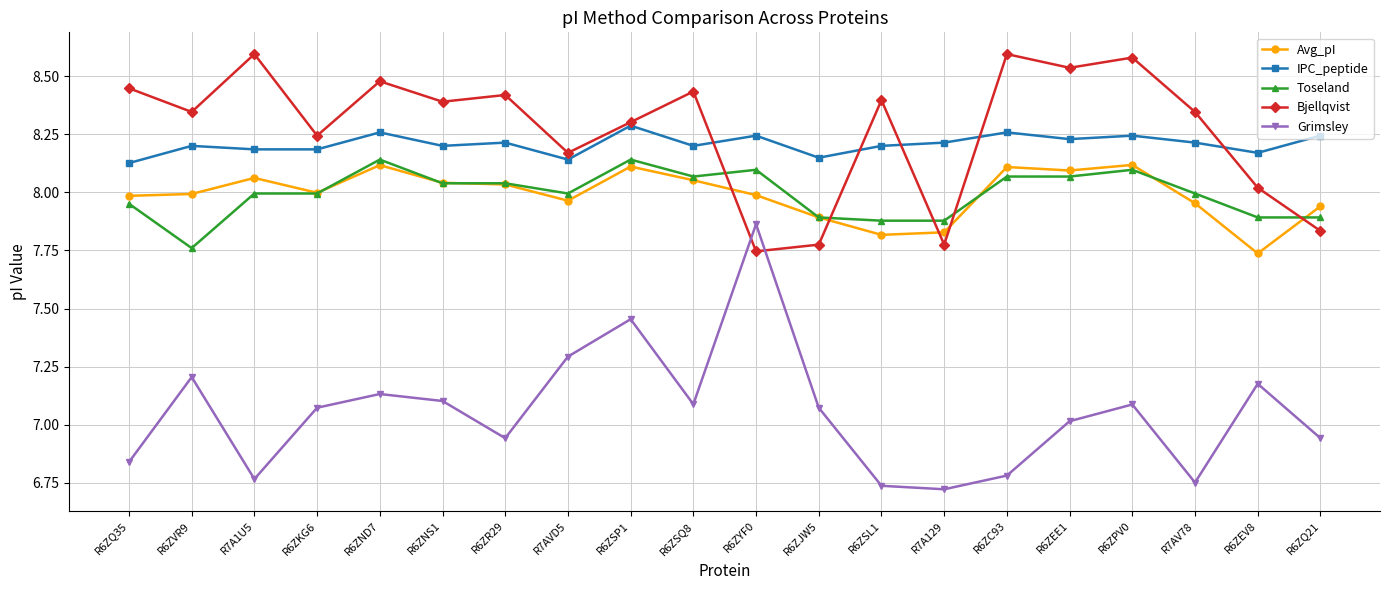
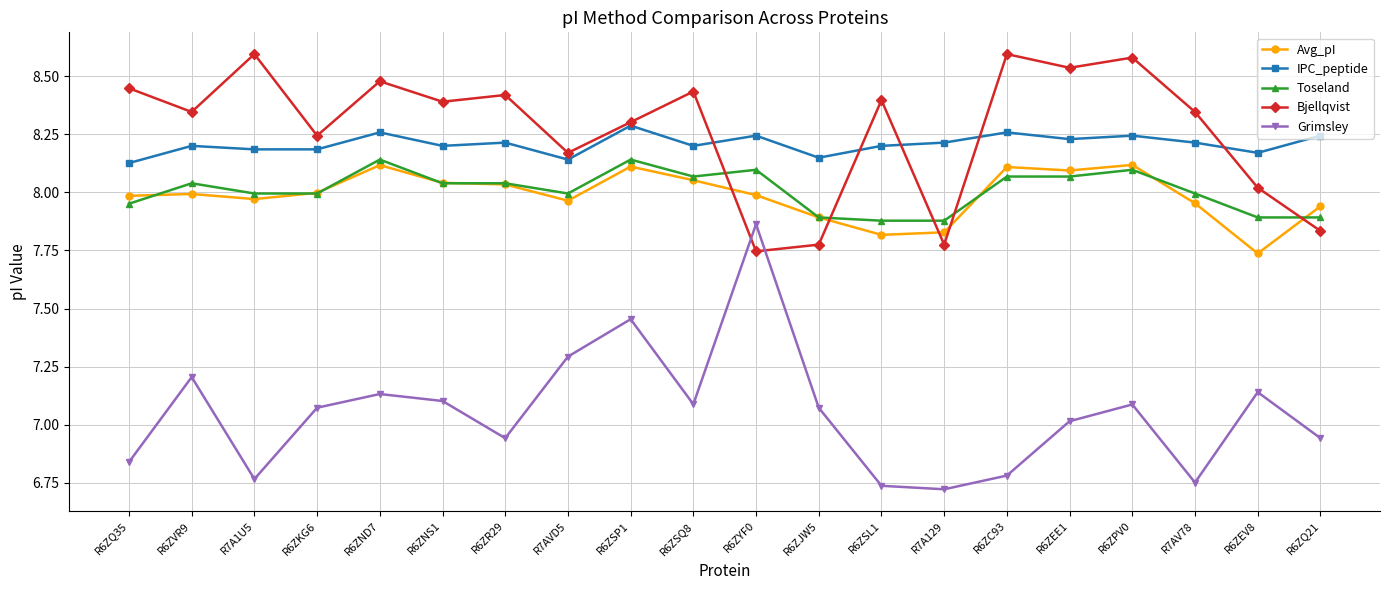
Toseland, R6ZVR9: 7.76 -> 8.04
Avg_pI, R7A1U5: 8.06 -> 7.97
Grimsley, R6ZEV8: 7.18 -> 7.14
